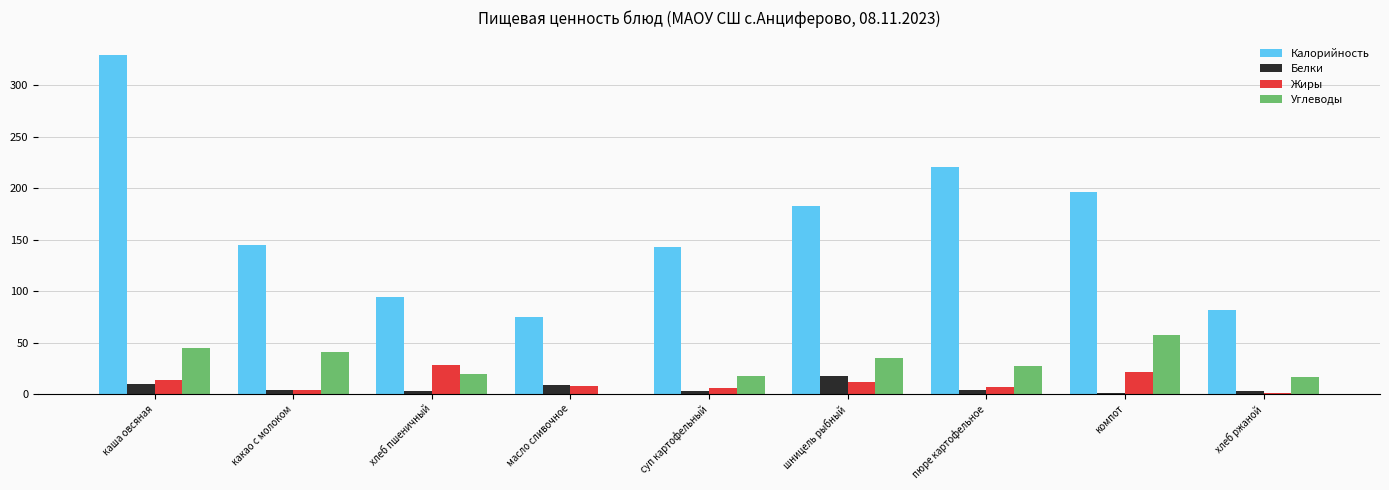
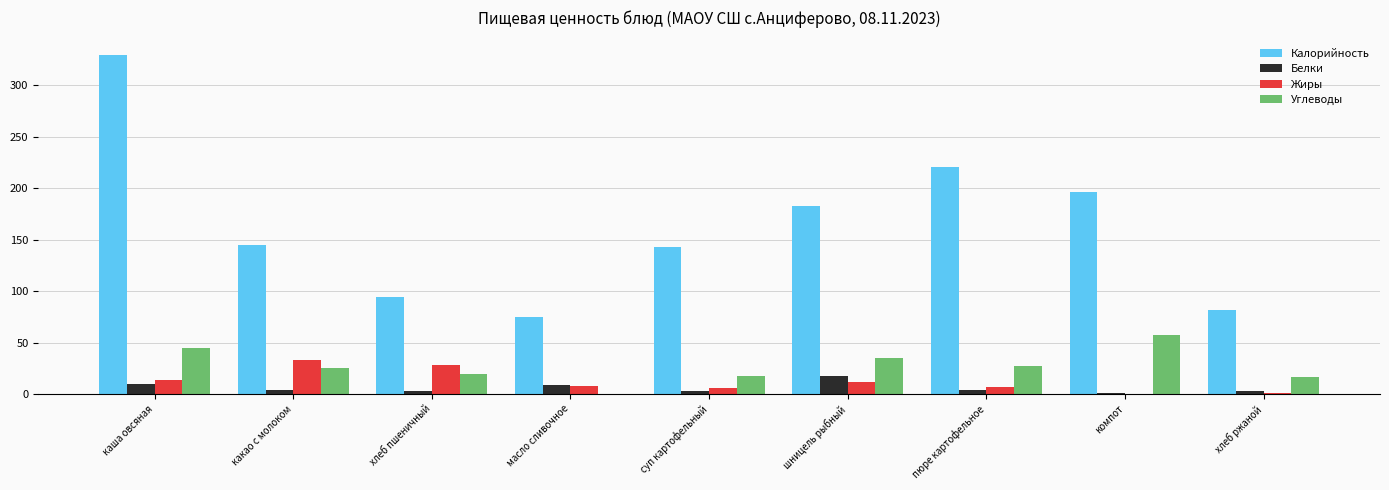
Жиры, какао с молоком: 4 -> 33
Углеводы, какао с молоком: 41 -> 25
Жиры, компот: 21 -> 0
